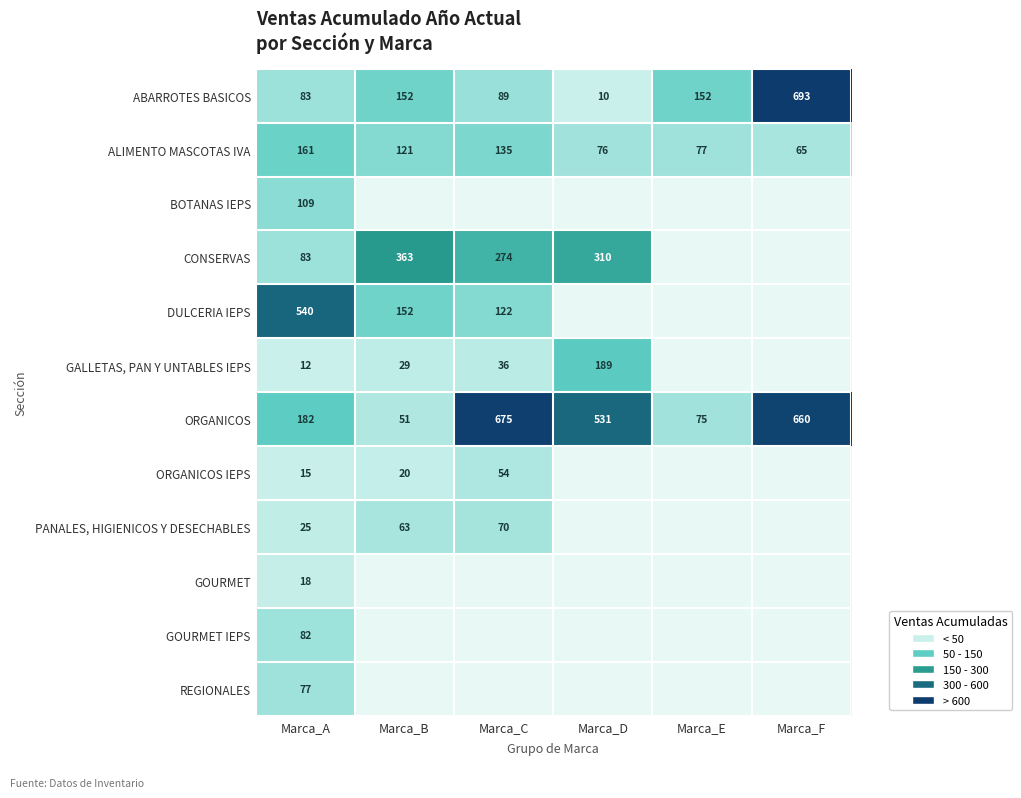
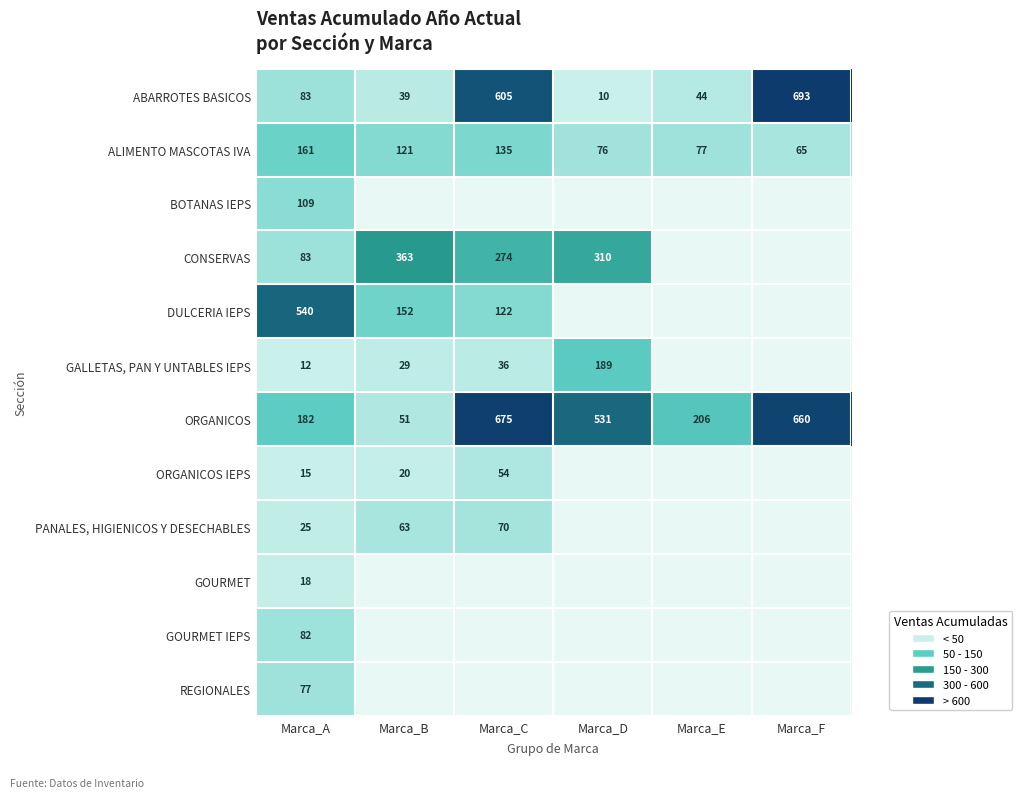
ABARROTES BASICOS, Marca_B: 152 -> 39
ABARROTES BASICOS, Marca_C: 89 -> 605
ABARROTES BASICOS, Marca_E: 152 -> 44
ORGANICOS, Marca_E: 75 -> 206
